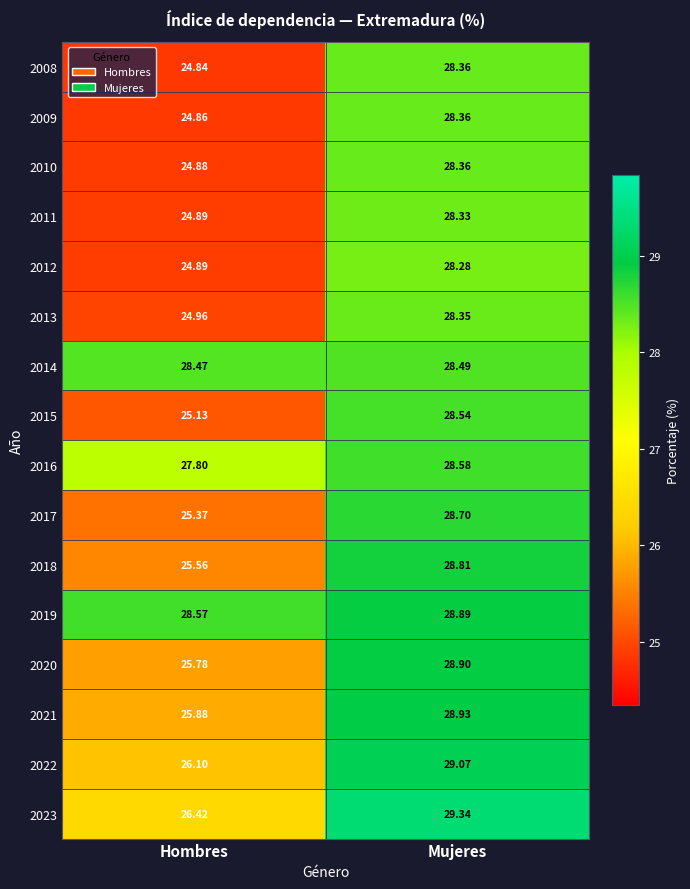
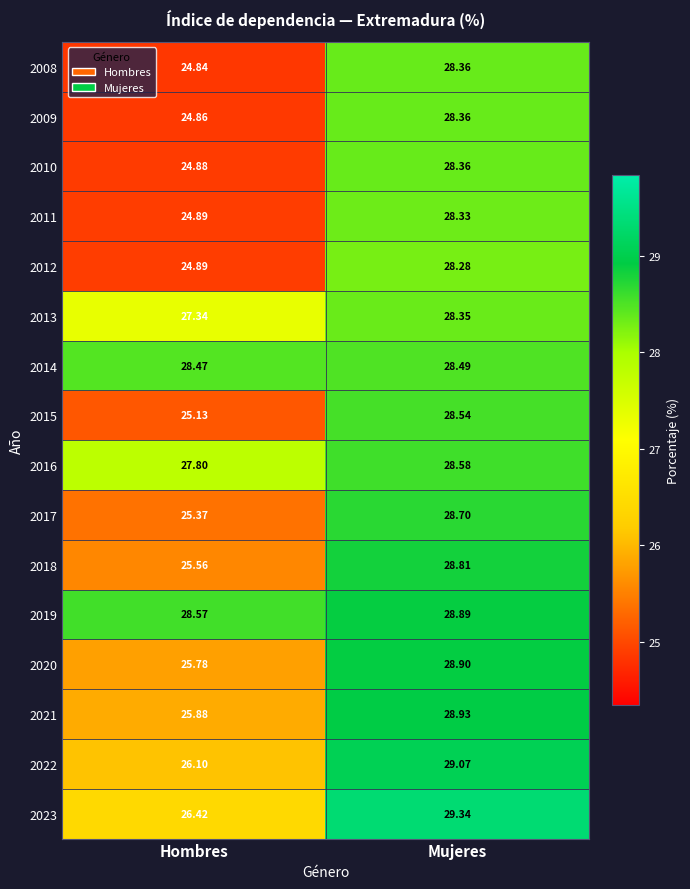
2013, Hombres: 24.96 -> 27.34
